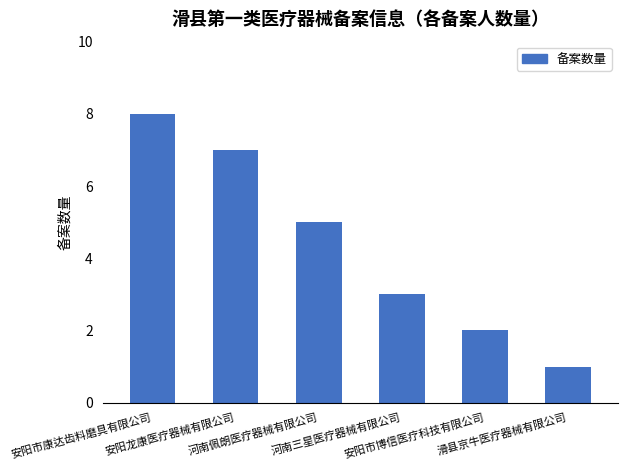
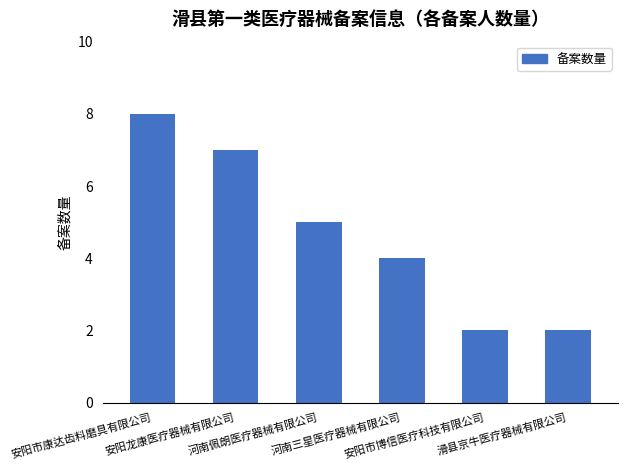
河南三星医疗器械有限公司: 3 -> 4
滑县京牛医疗器械有限公司: 1 -> 2
